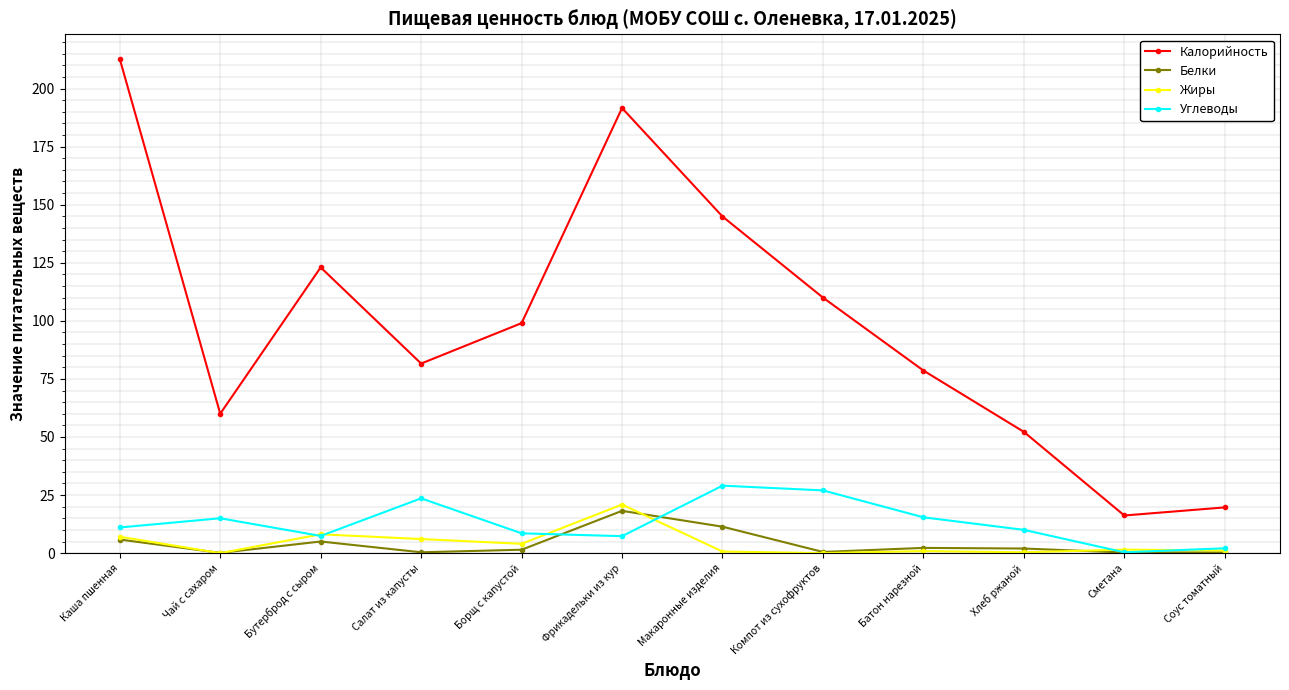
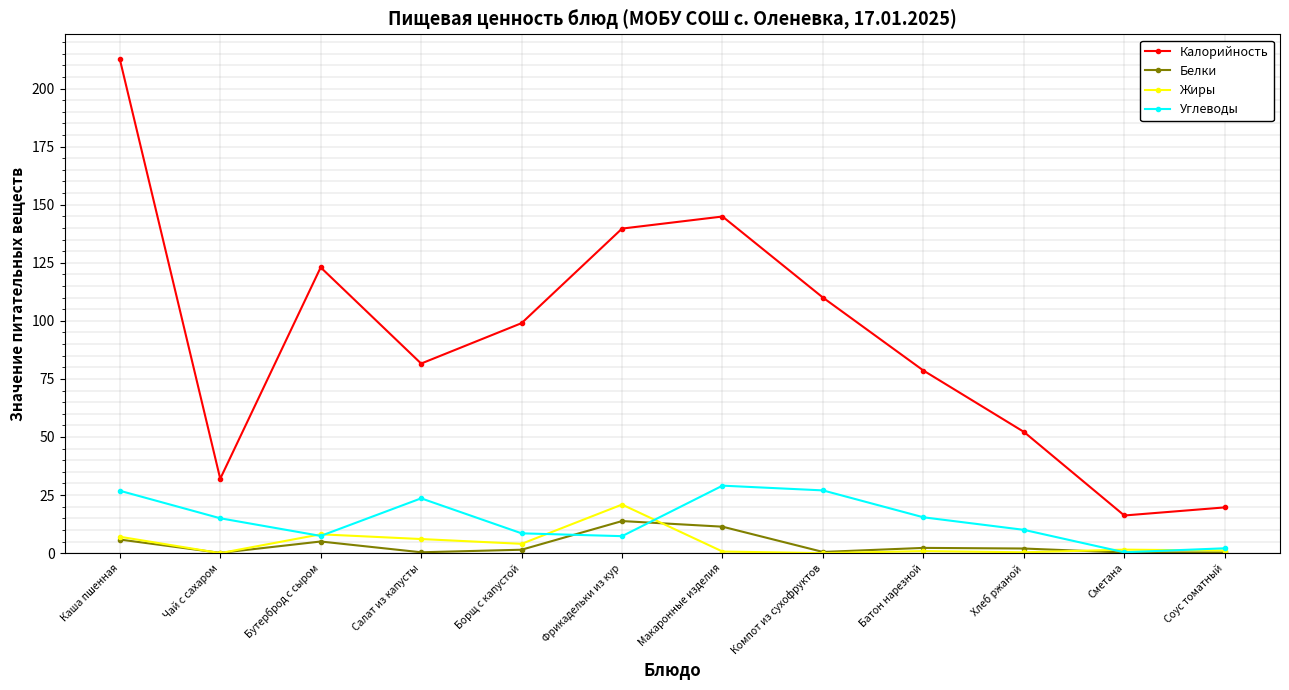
Углеводы, Каша пшенная: 11 -> 27
Калорийность, Чай с сахаром: 60 -> 32
Калорийность, Фрикадельки из кур: 192 -> 140
Белки, Фрикадельки из кур: 18 -> 14
